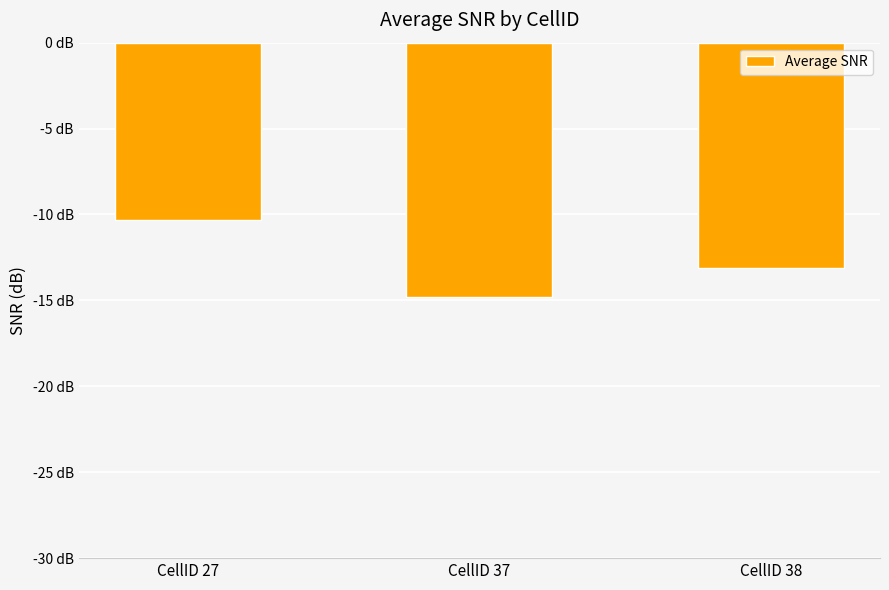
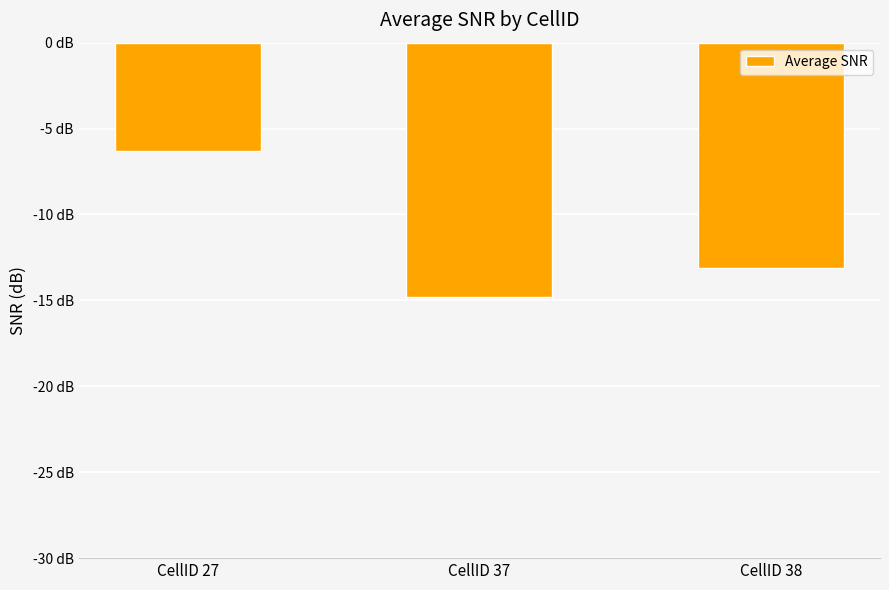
CellID 27: -10.3 dB -> -6.3 dB
